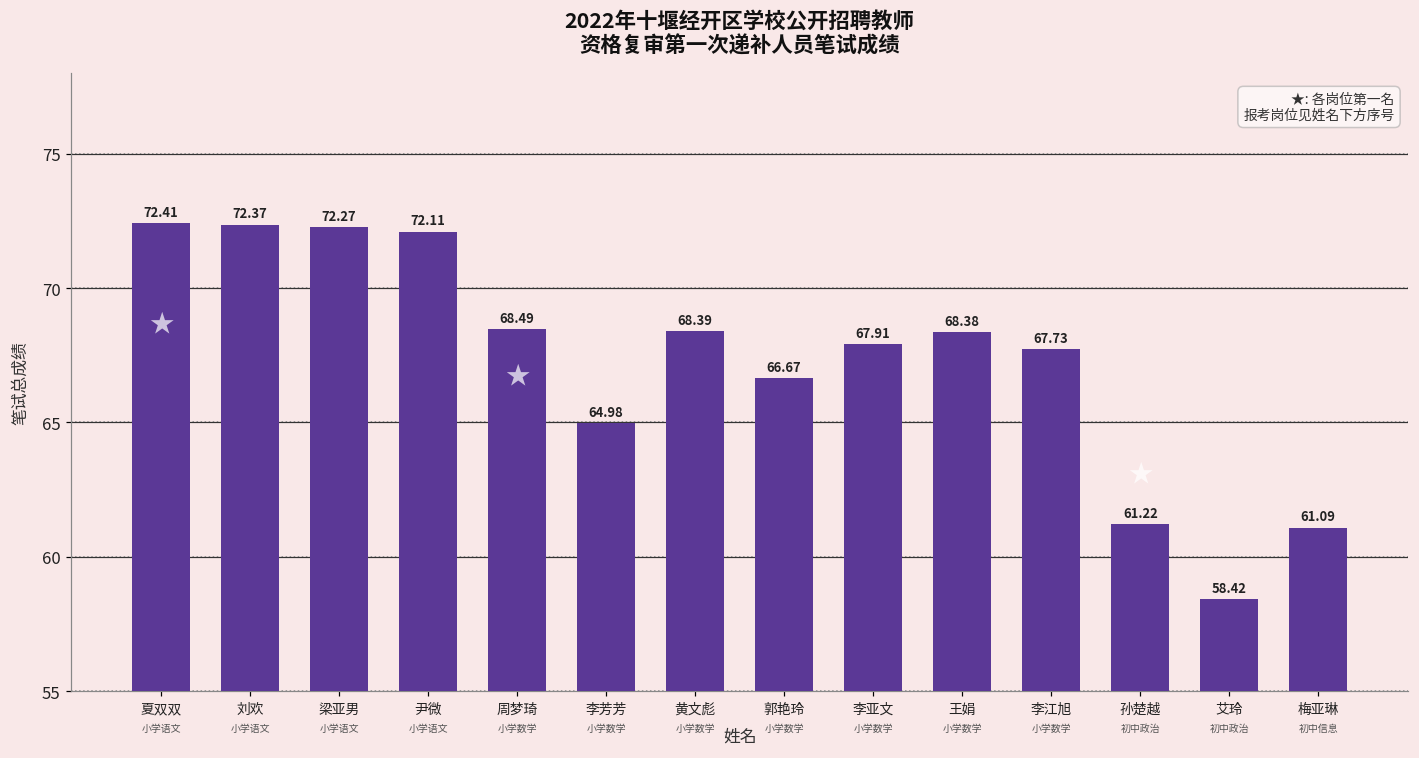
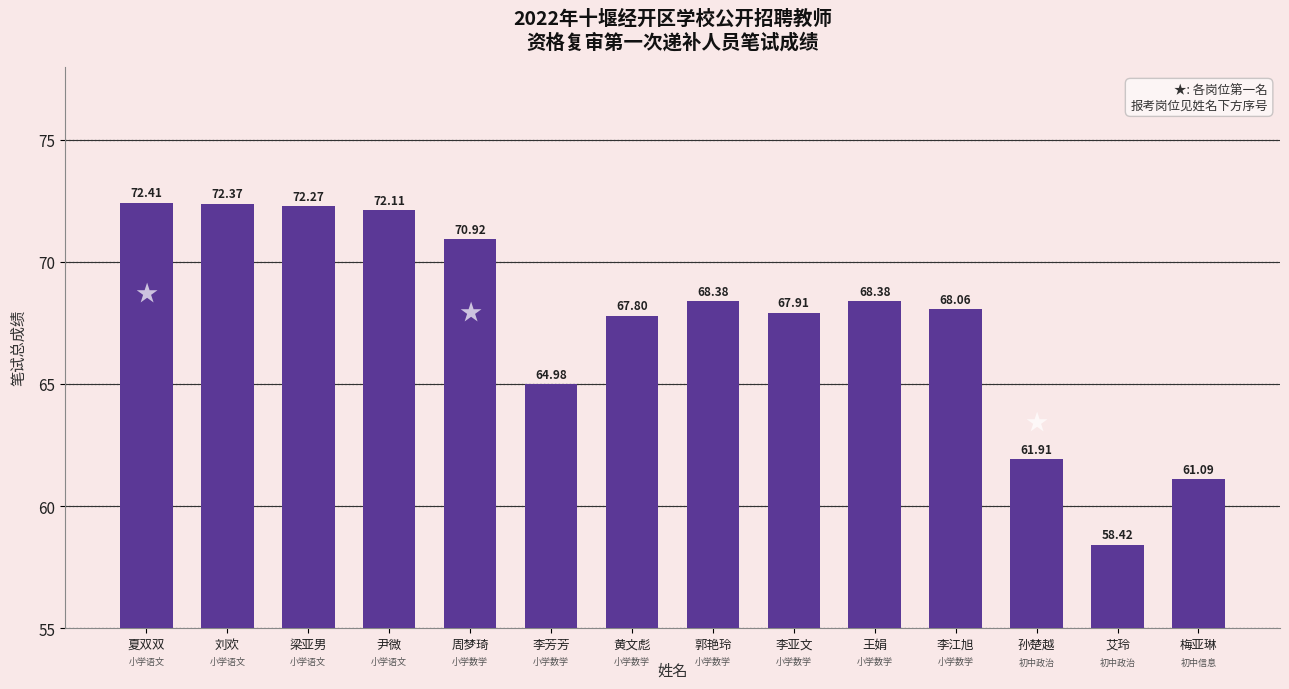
周梦琦: 68.49 -> 70.92
黄文彪: 68.39 -> 67.80
郭艳玲: 66.67 -> 68.38
李江旭: 67.73 -> 68.06
孙楚越: 61.22 -> 61.91
